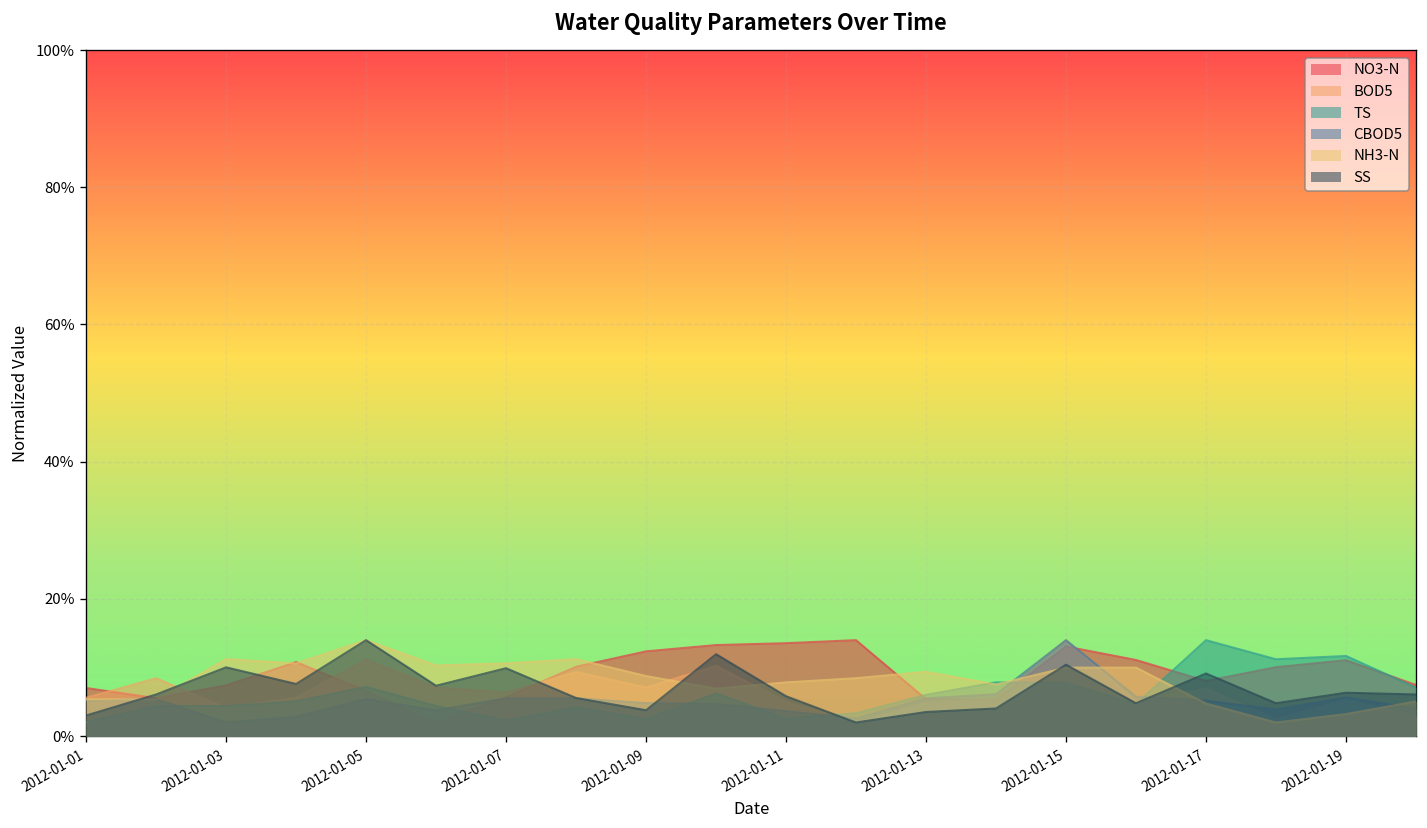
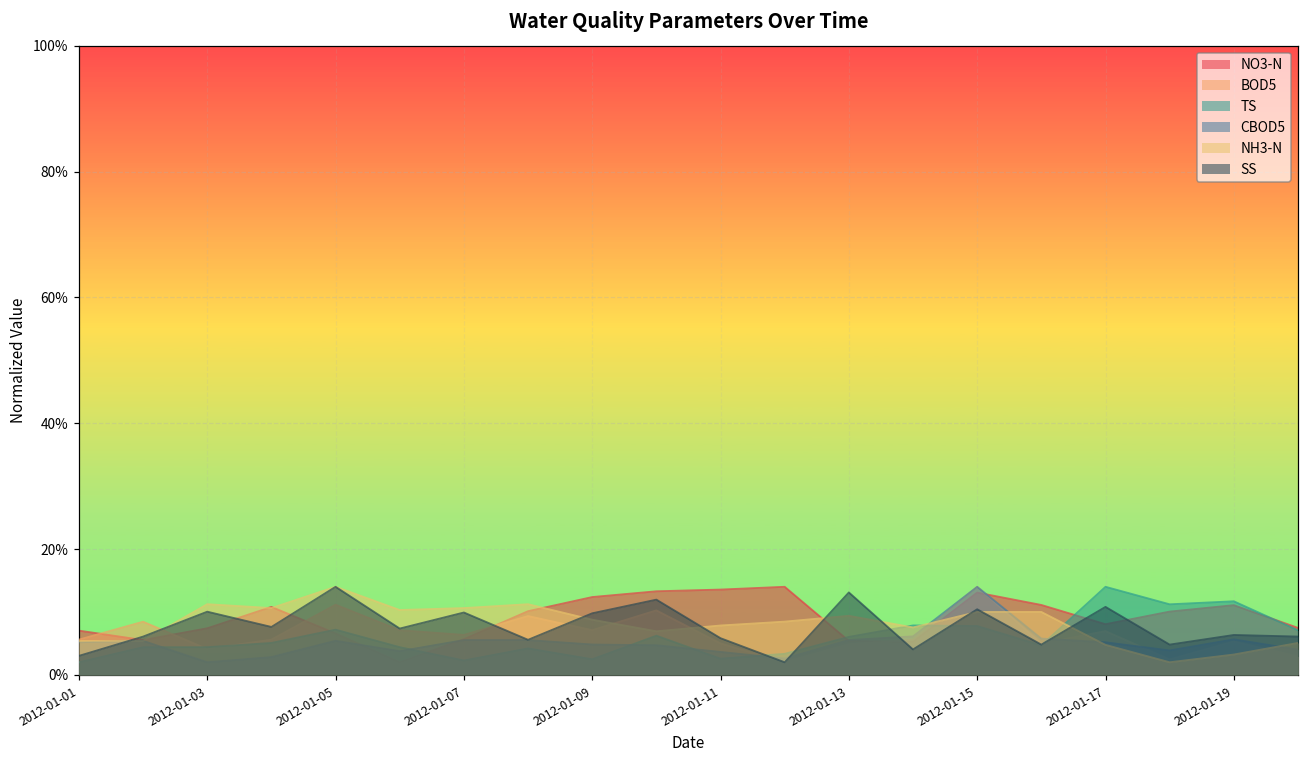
SS, 2012-01-09: 4% -> 10%
SS, 2012-01-13: 4% -> 13%
SS, 2012-01-17: 9% -> 11%
